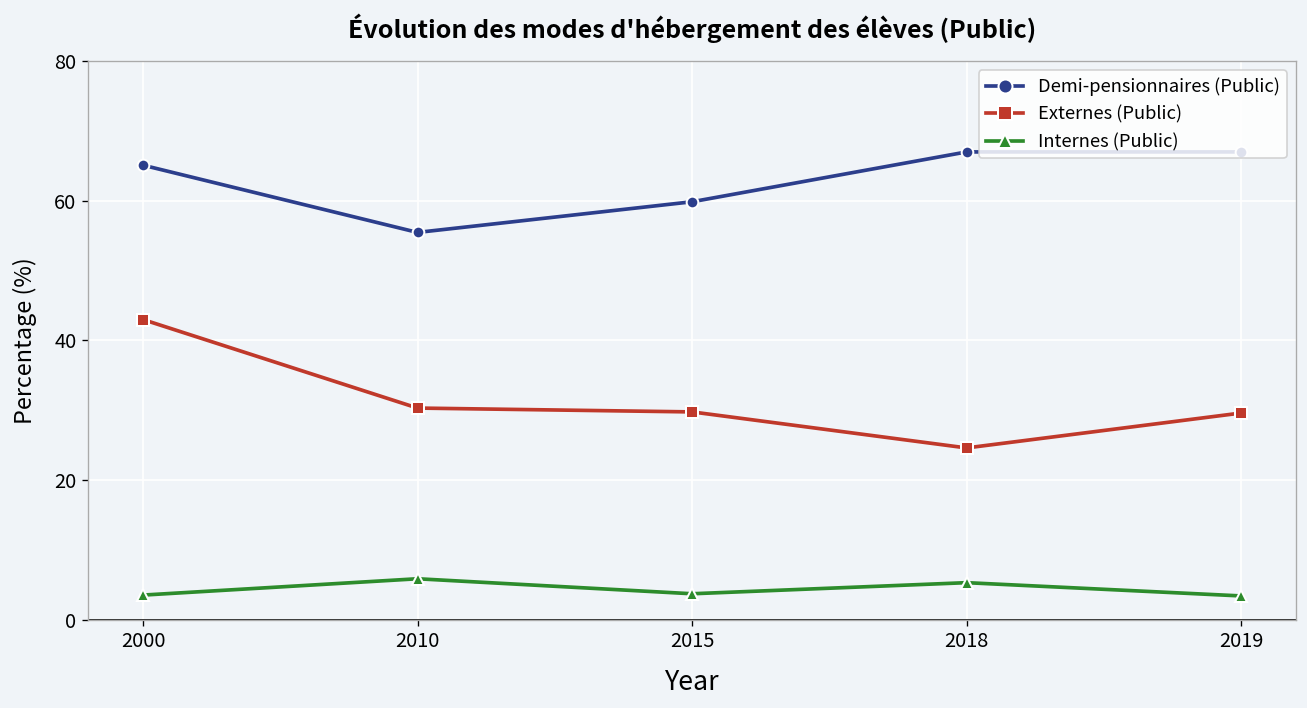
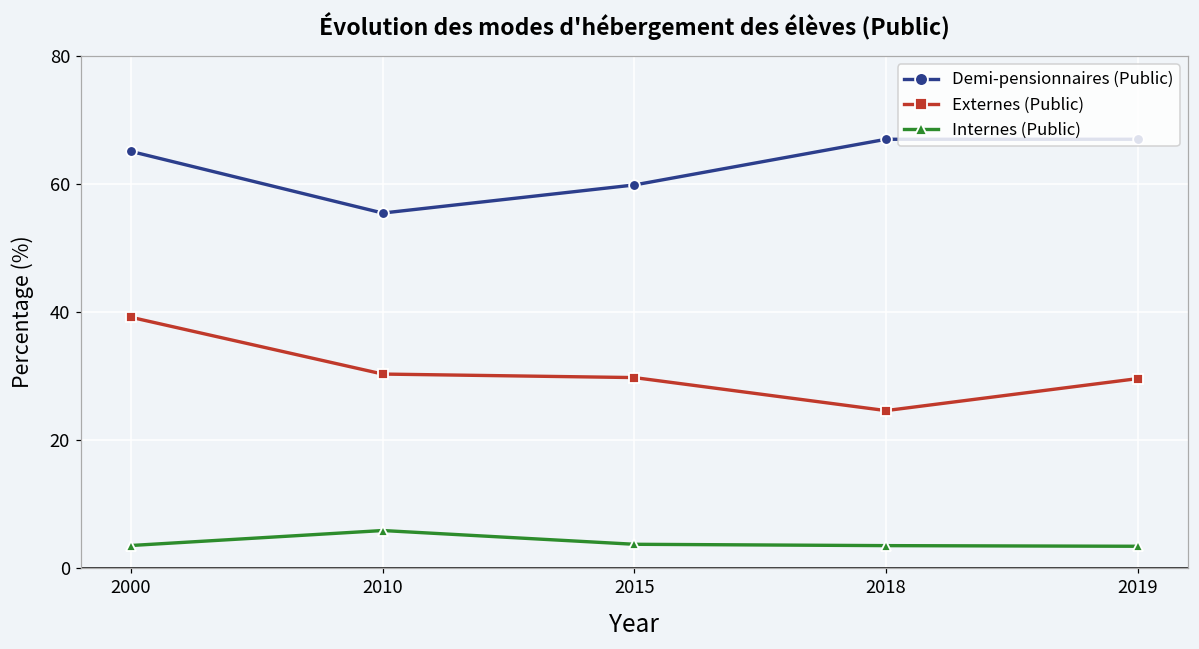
Externes (Public), 2000: 43 -> 39
Internes (Public), 2018: 5 -> 4
